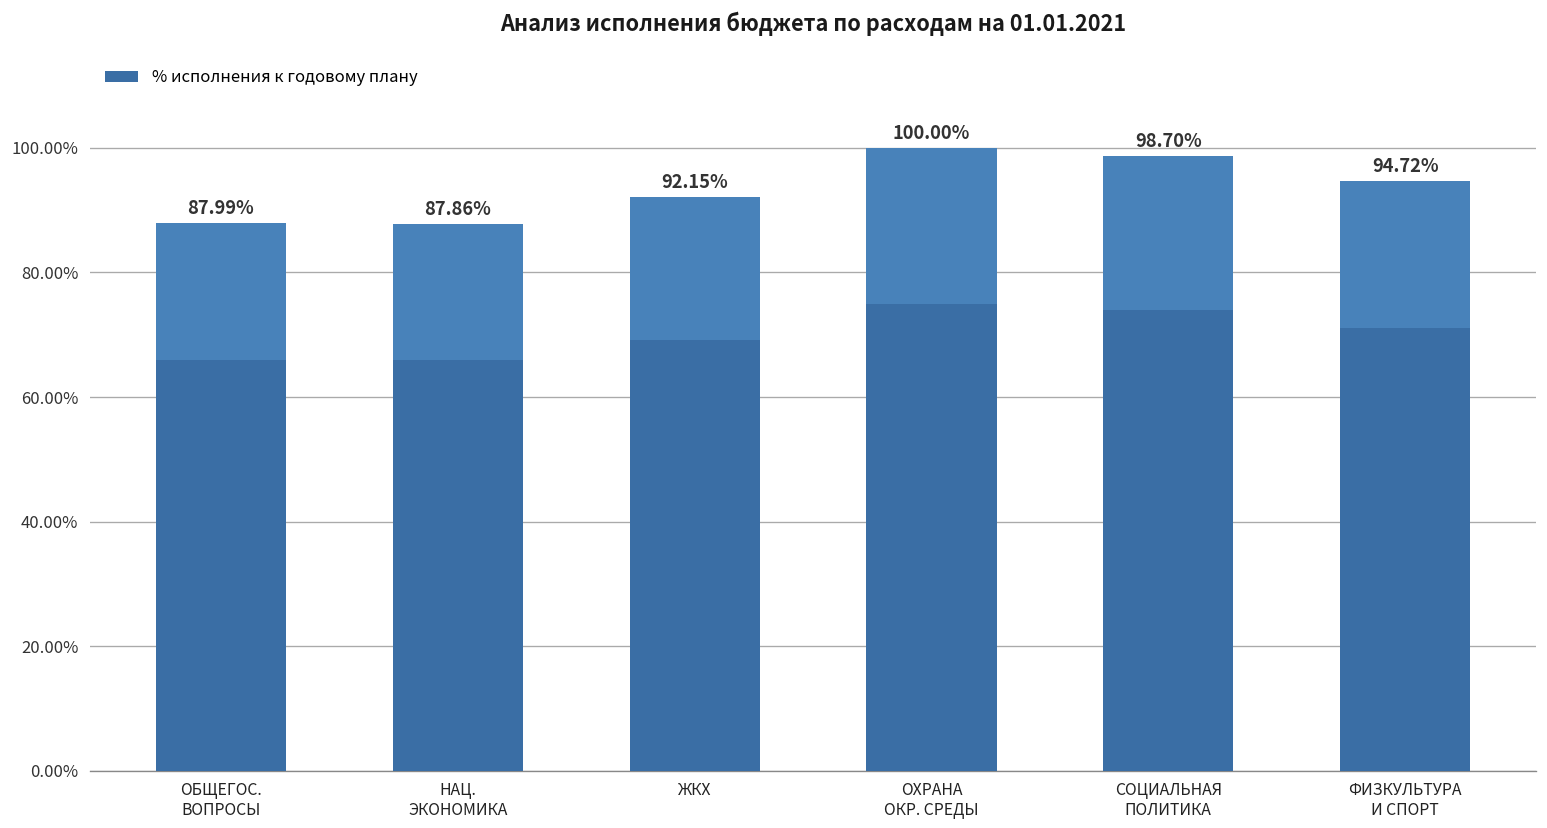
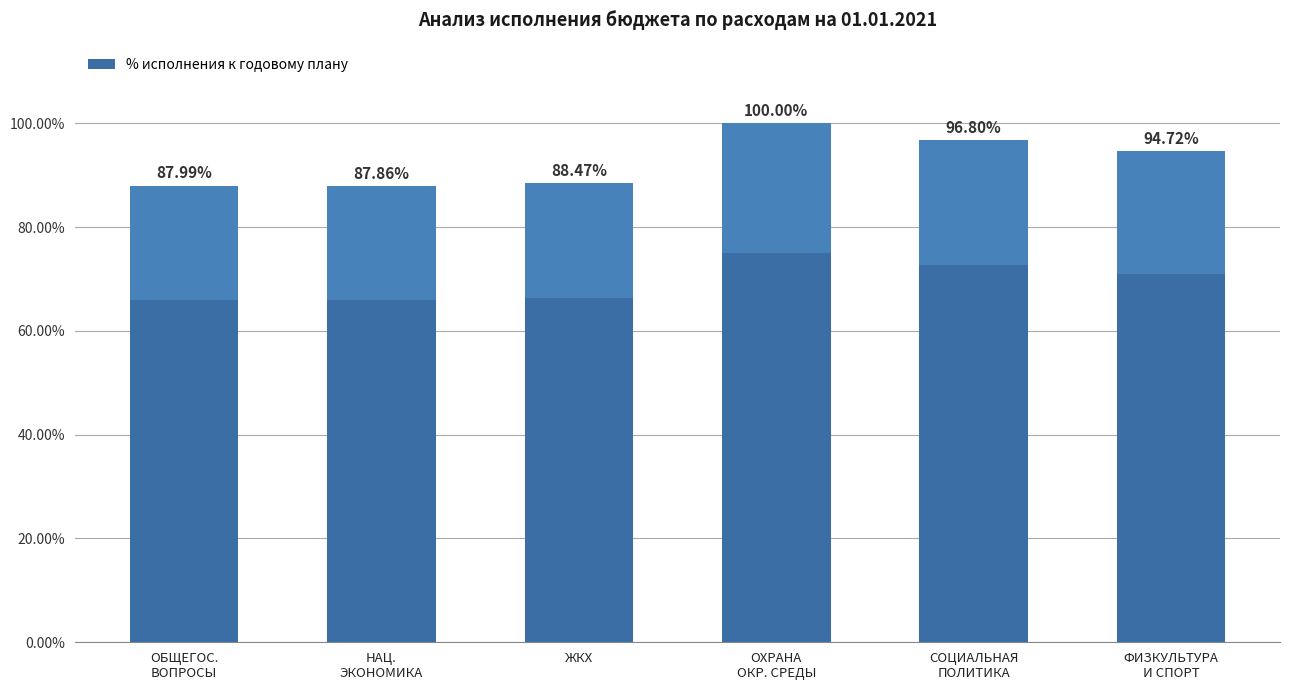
ЖКХ: 92.15% -> 88.47%
СОЦИАЛЬНАЯ ПОЛИТИКА: 98.70% -> 96.80%
